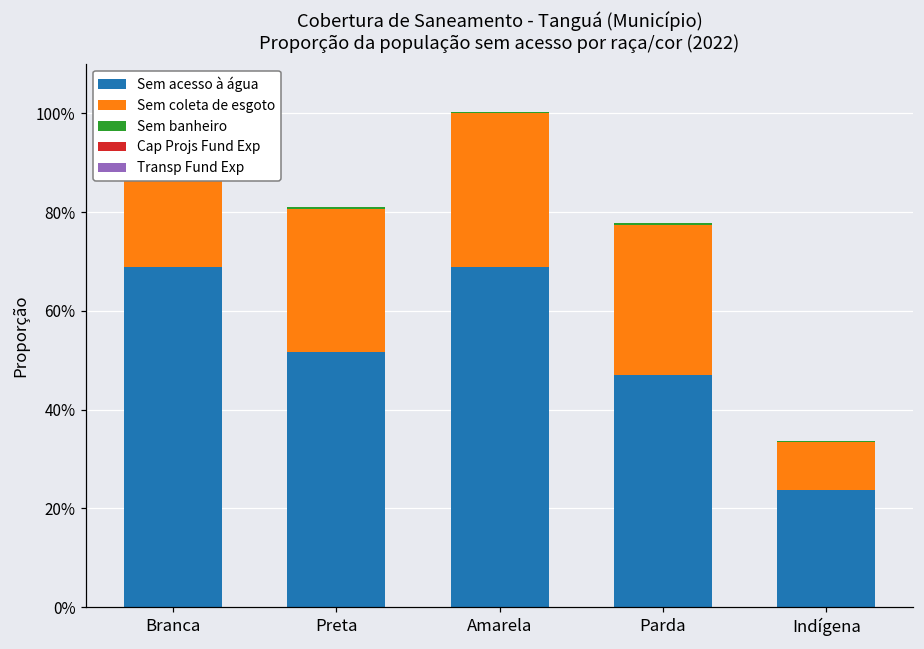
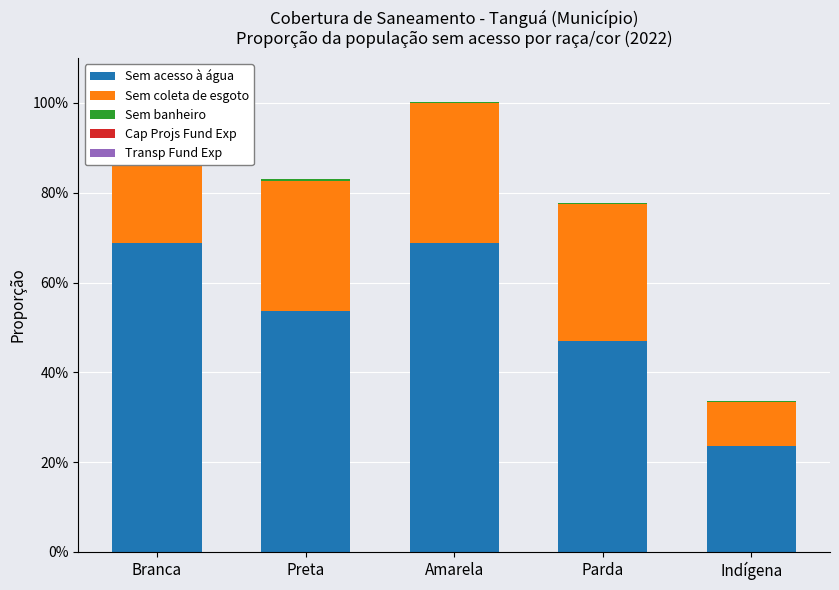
Sem acesso à água, Preta: 52% -> 54%
